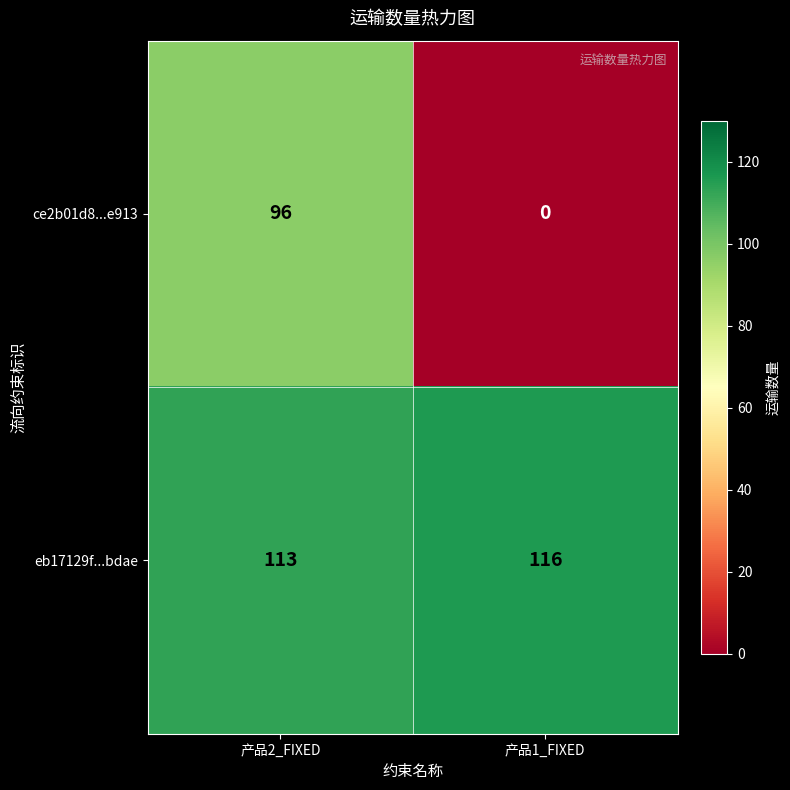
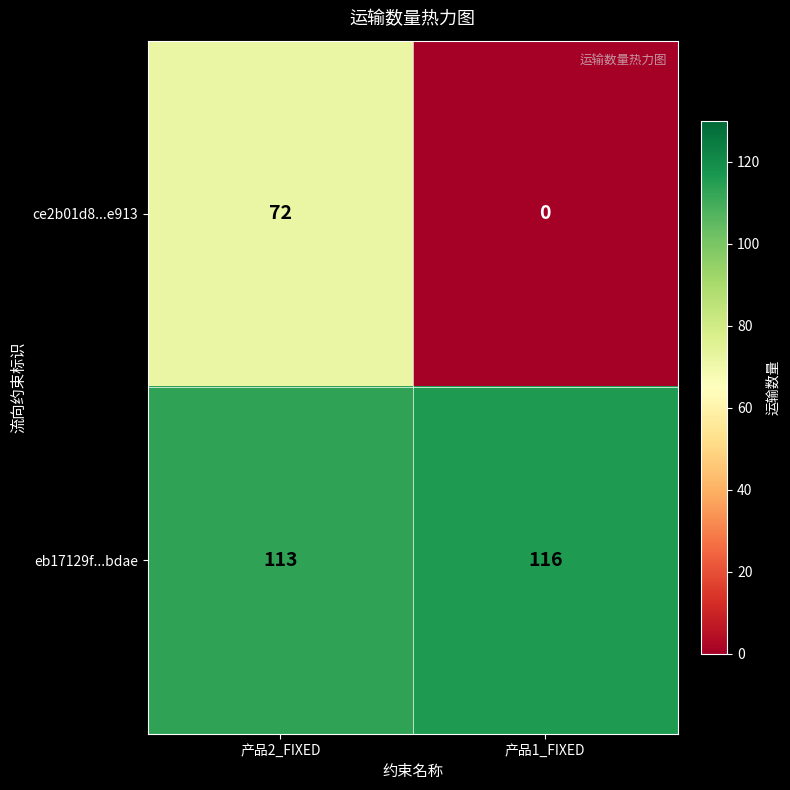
ce2b01d8...e913, 产品2_FIXED: 96 -> 72
